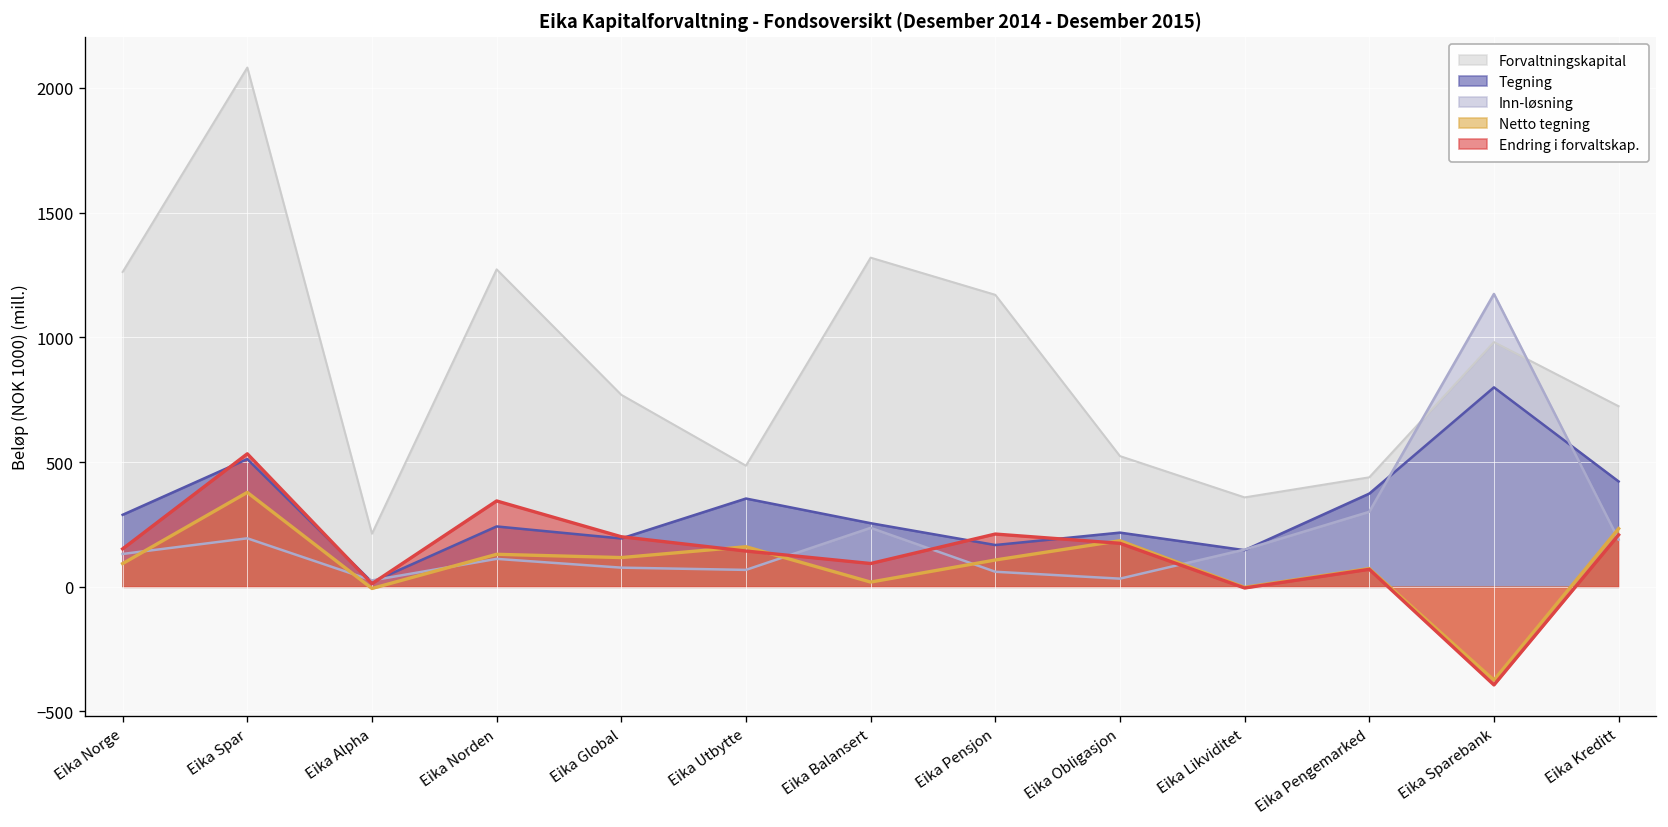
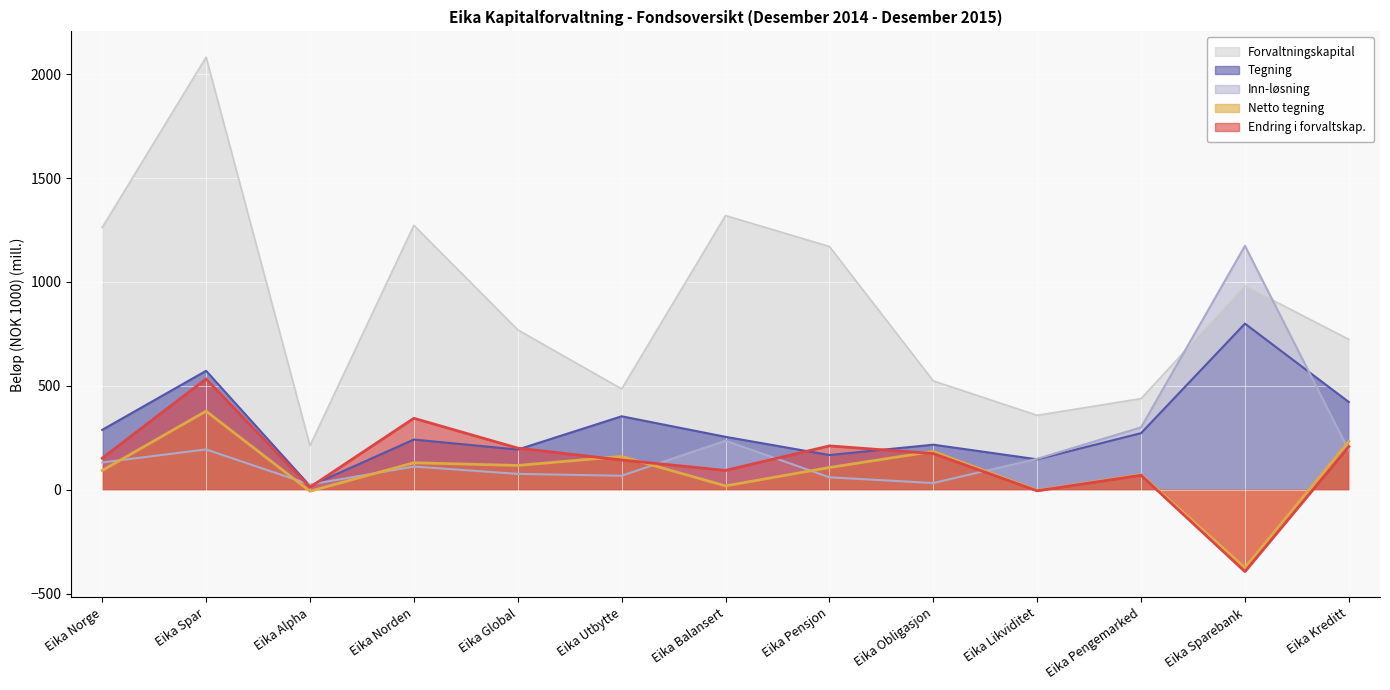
Tegning, Eika Spar: 510 -> 570
Tegning, Eika Pengemarked: 370 -> 270
